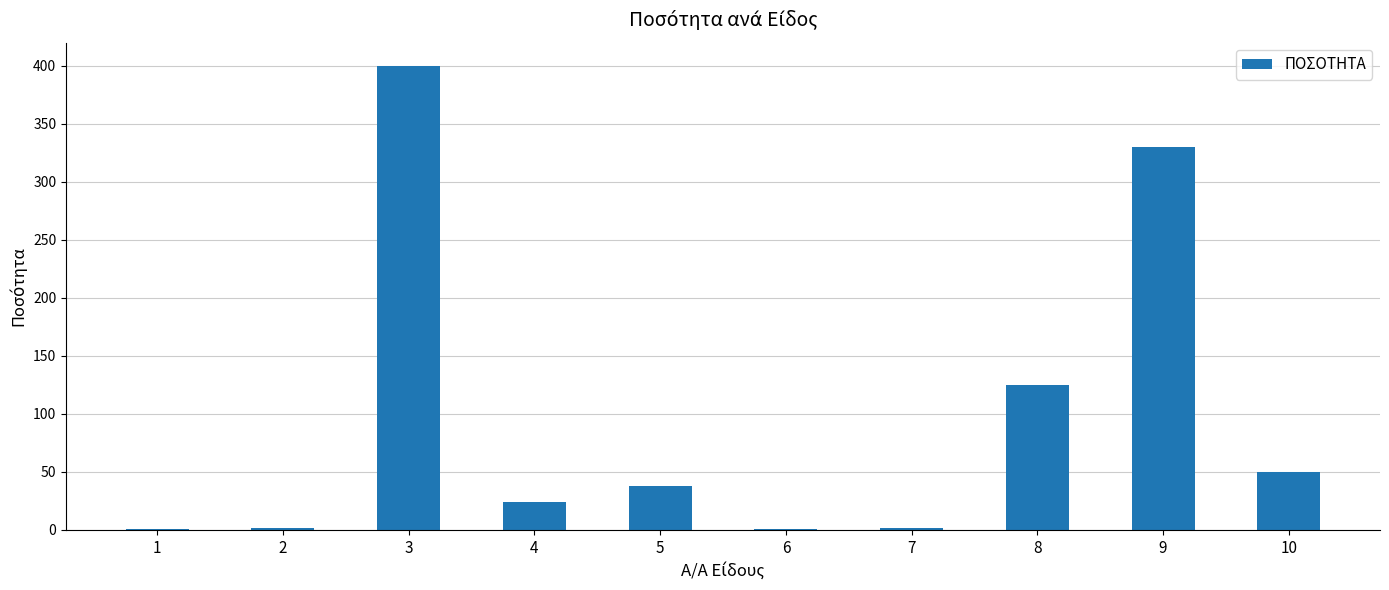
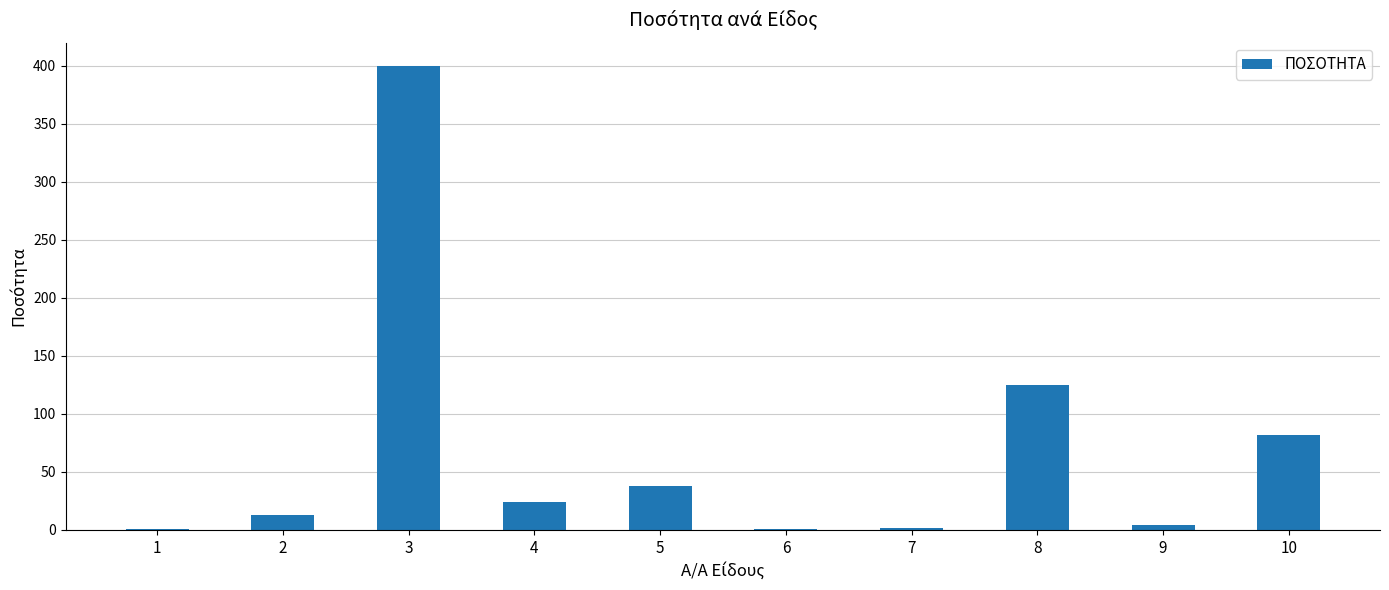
2: 2 -> 13
9: 330 -> 4
10: 50 -> 82
